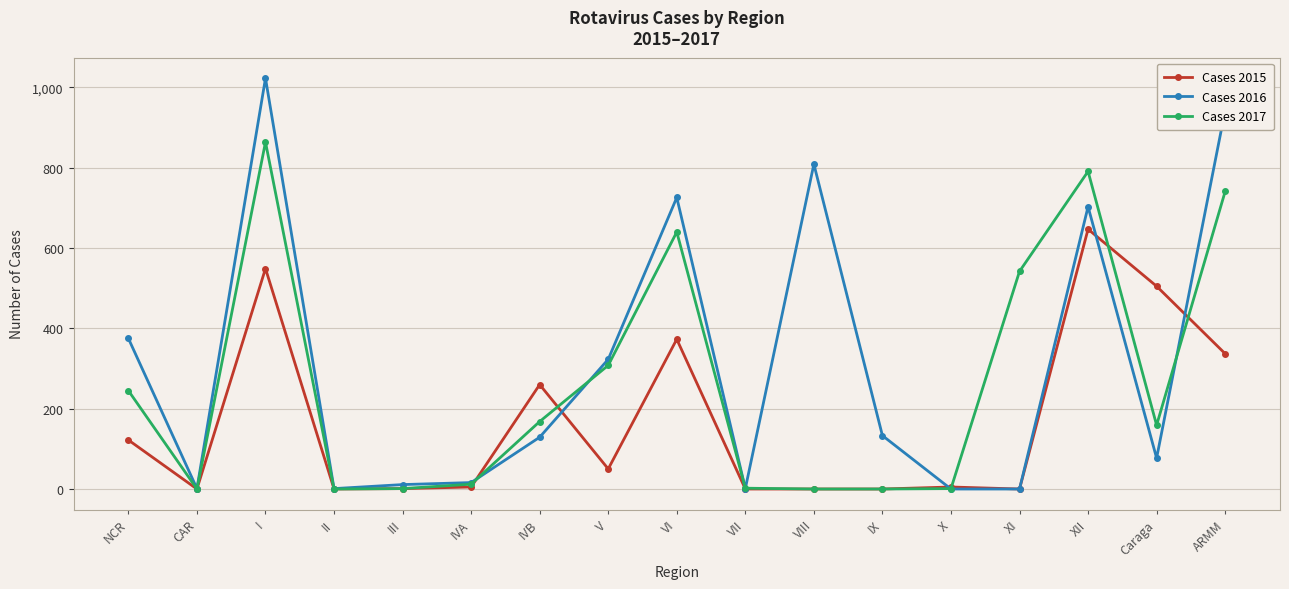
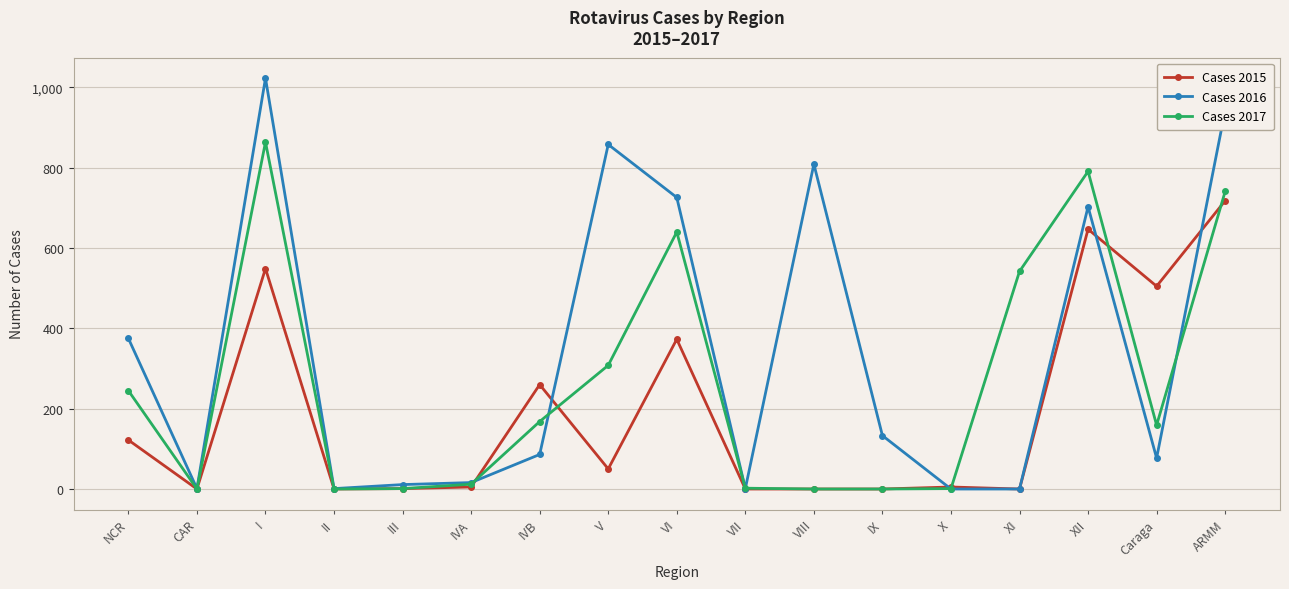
Cases 2016, IVB: 130 -> 90
Cases 2016, V: 320 -> 860
Cases 2015, ARMM: 340 -> 720
